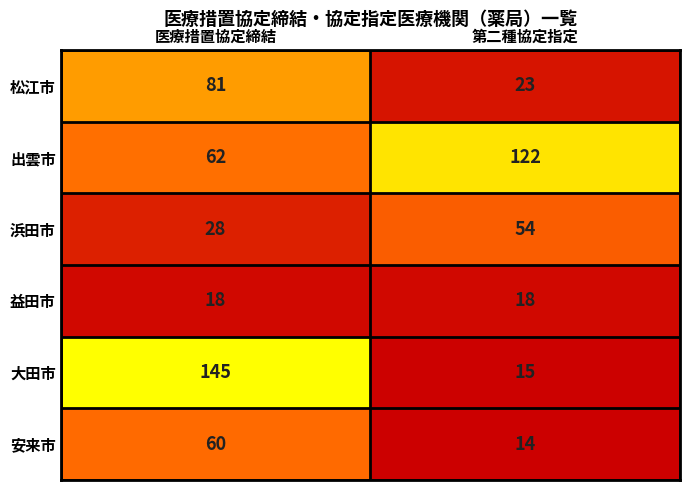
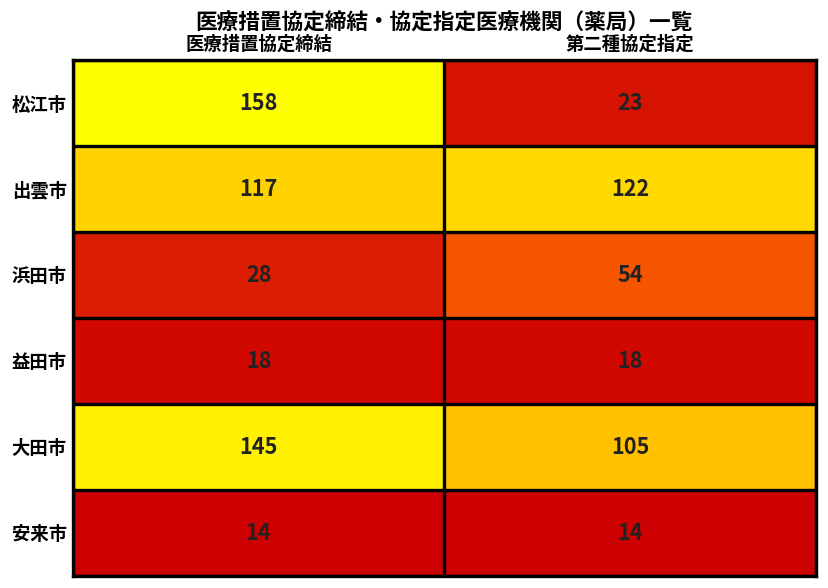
松江市, 医療措置協定締結: 81 -> 158
出雲市, 医療措置協定締結: 62 -> 117
大田市, 第二種協定指定: 15 -> 105
安来市, 医療措置協定締結: 60 -> 14
